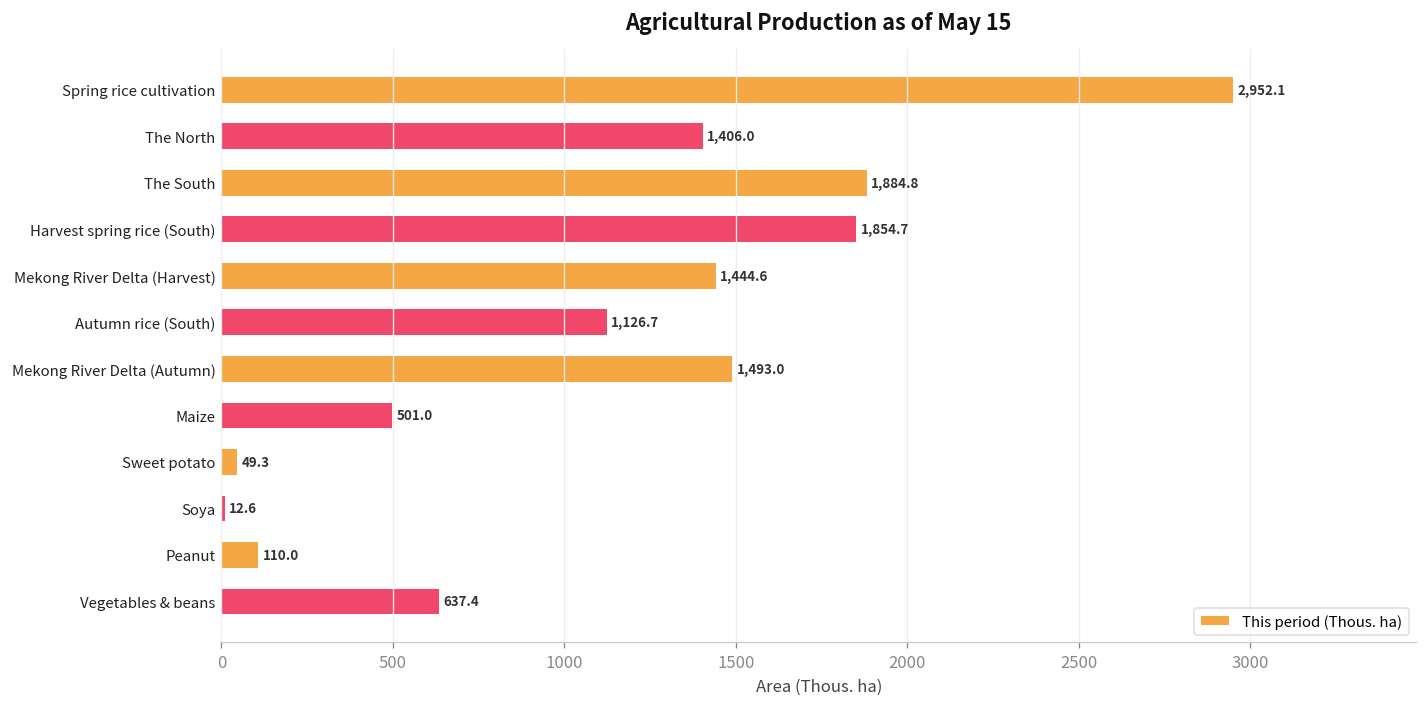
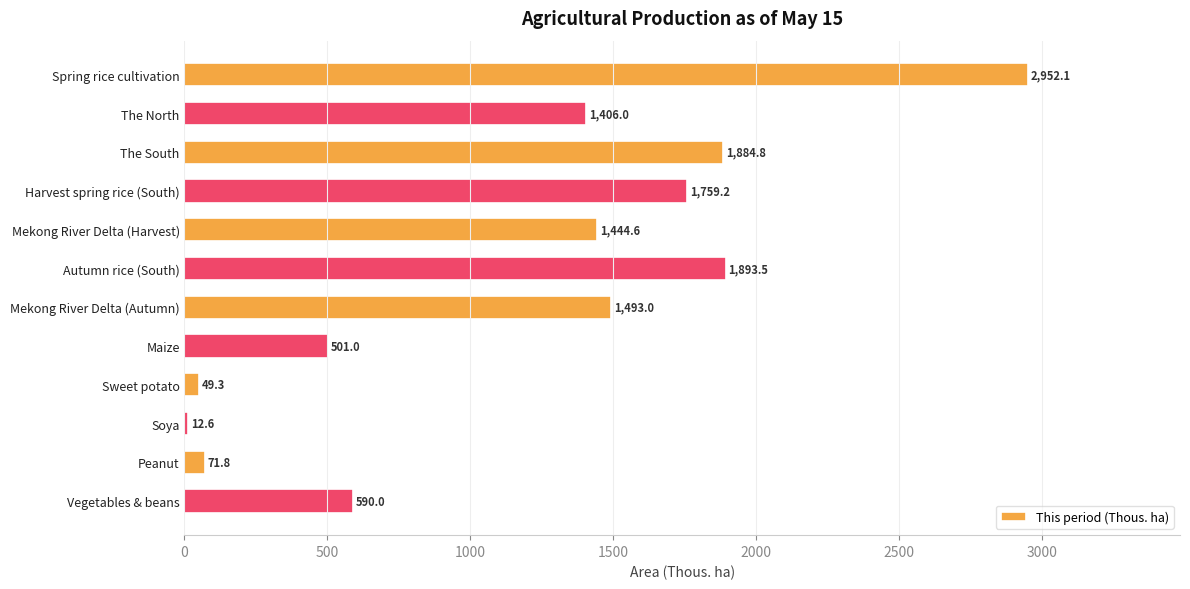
Harvest spring rice (South): 1,854.7 -> 1,759.2
Autumn rice (South): 1,126.7 -> 1,893.5
Peanut: 110.0 -> 71.8
Vegetables & beans: 637.4 -> 590.0
